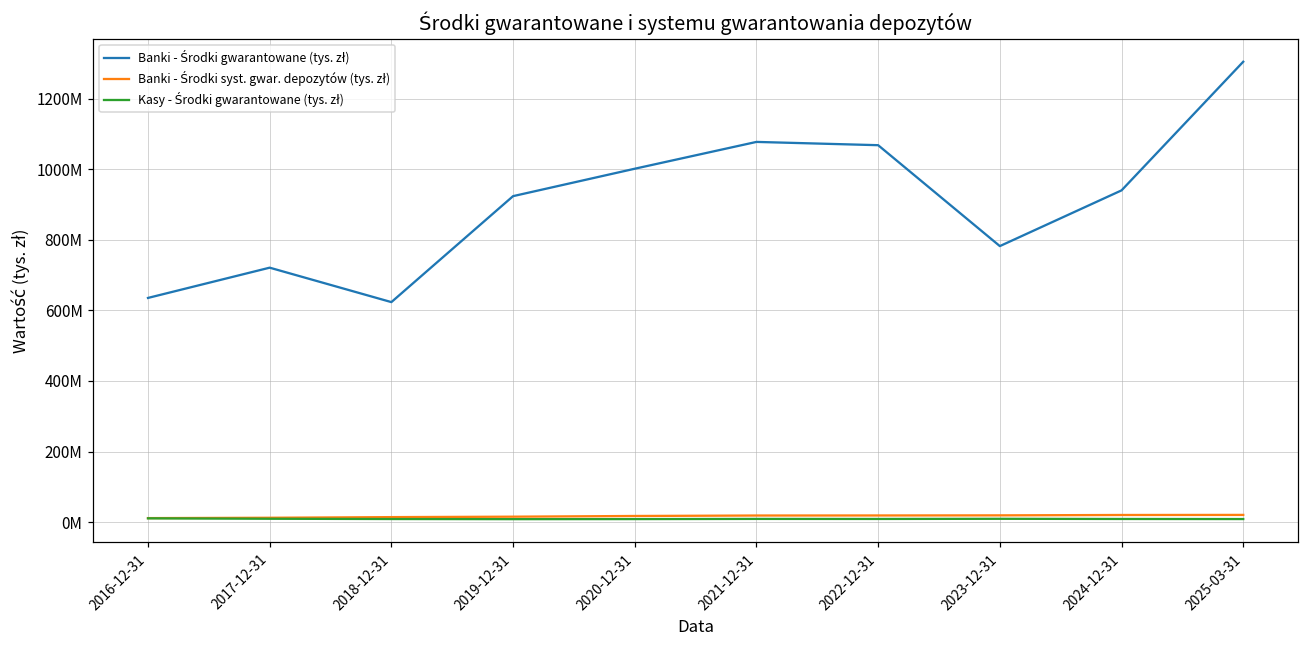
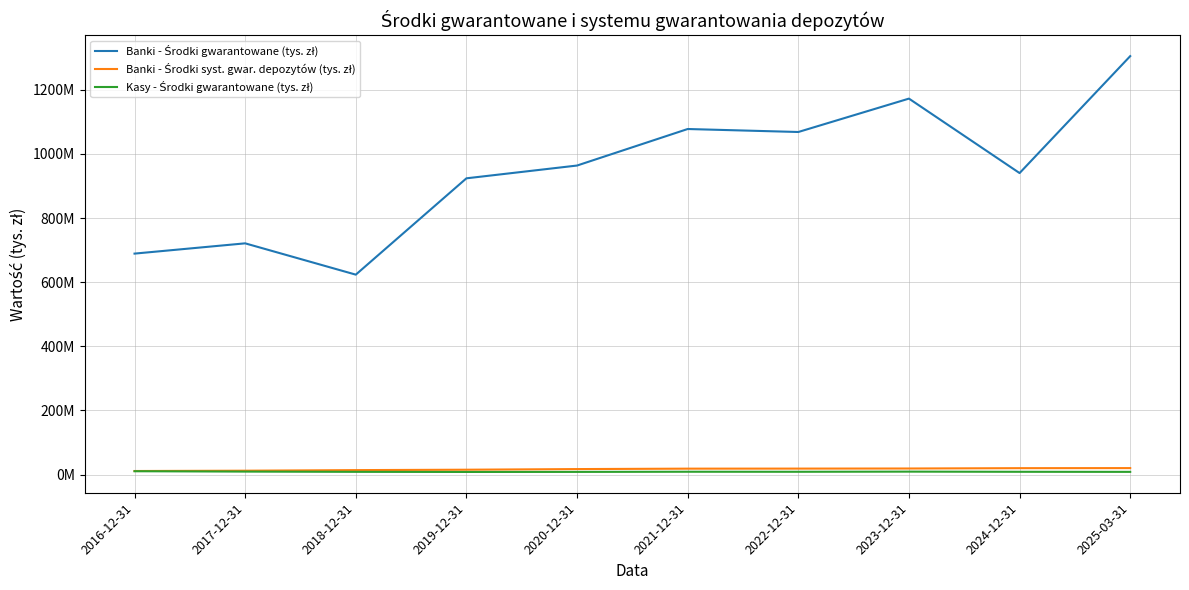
Banki - Środki gwarantowane (tys. zł), 2016-12-31: 640000000 -> 690000000
Banki - Środki gwarantowane (tys. zł), 2020-12-31: 1000000000 -> 960000000
Banki - Środki gwarantowane (tys. zł), 2023-12-31: 780000000 -> 1170000000
